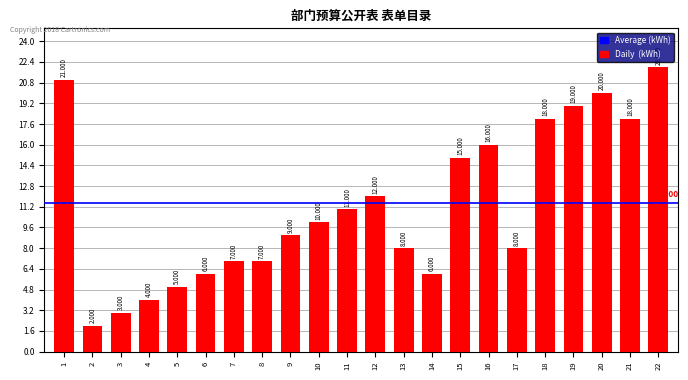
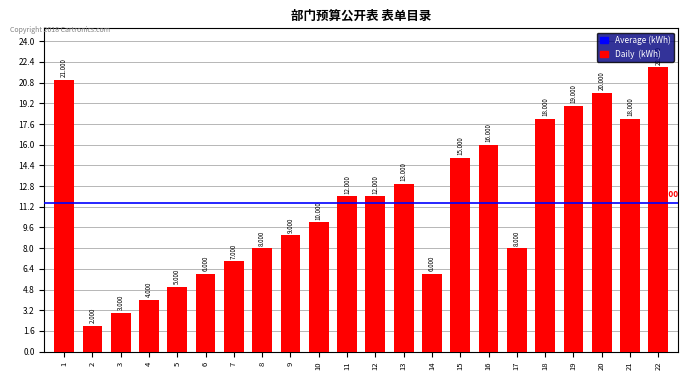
8: 7.000 -> 8.000
11: 11.000 -> 12.000
13: 8.000 -> 13.000
